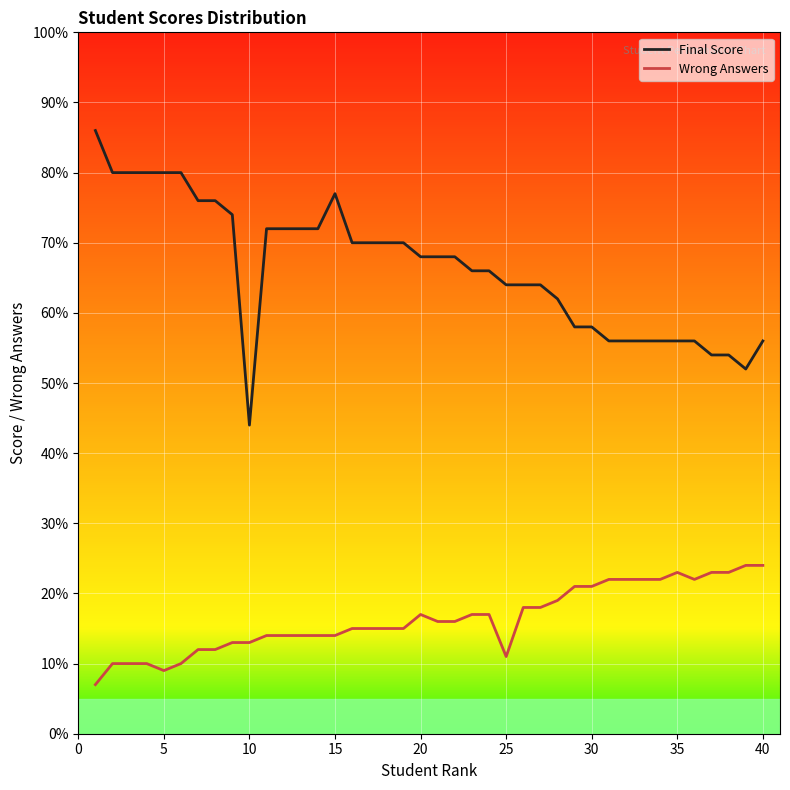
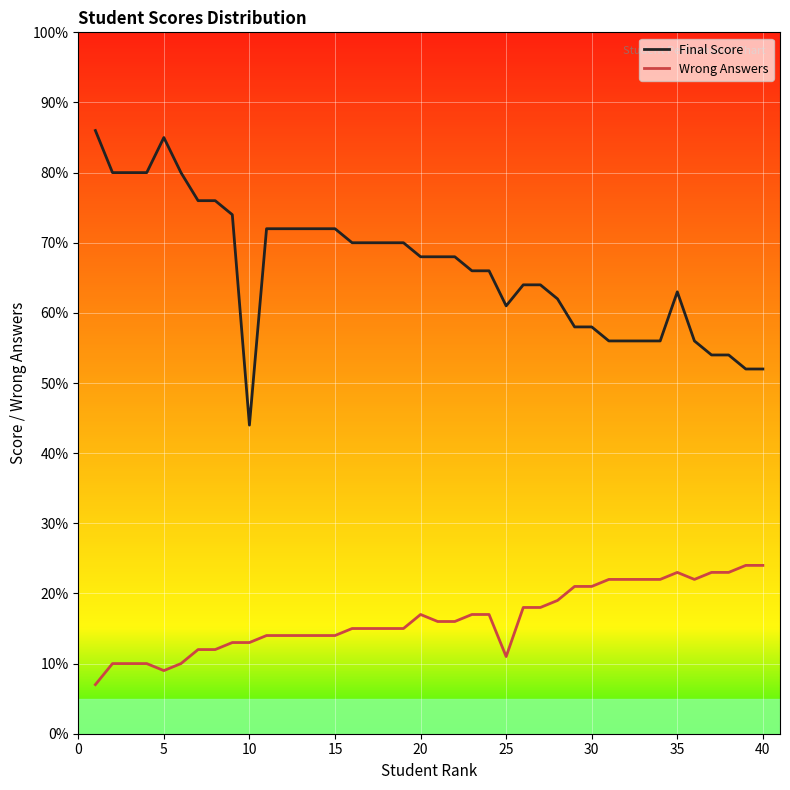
Final Score, 5: 80% -> 85%
Final Score, 15: 77% -> 72%
Final Score, 25: 64% -> 61%
Final Score, 35: 56% -> 63%
Final Score, 40: 56% -> 52%
